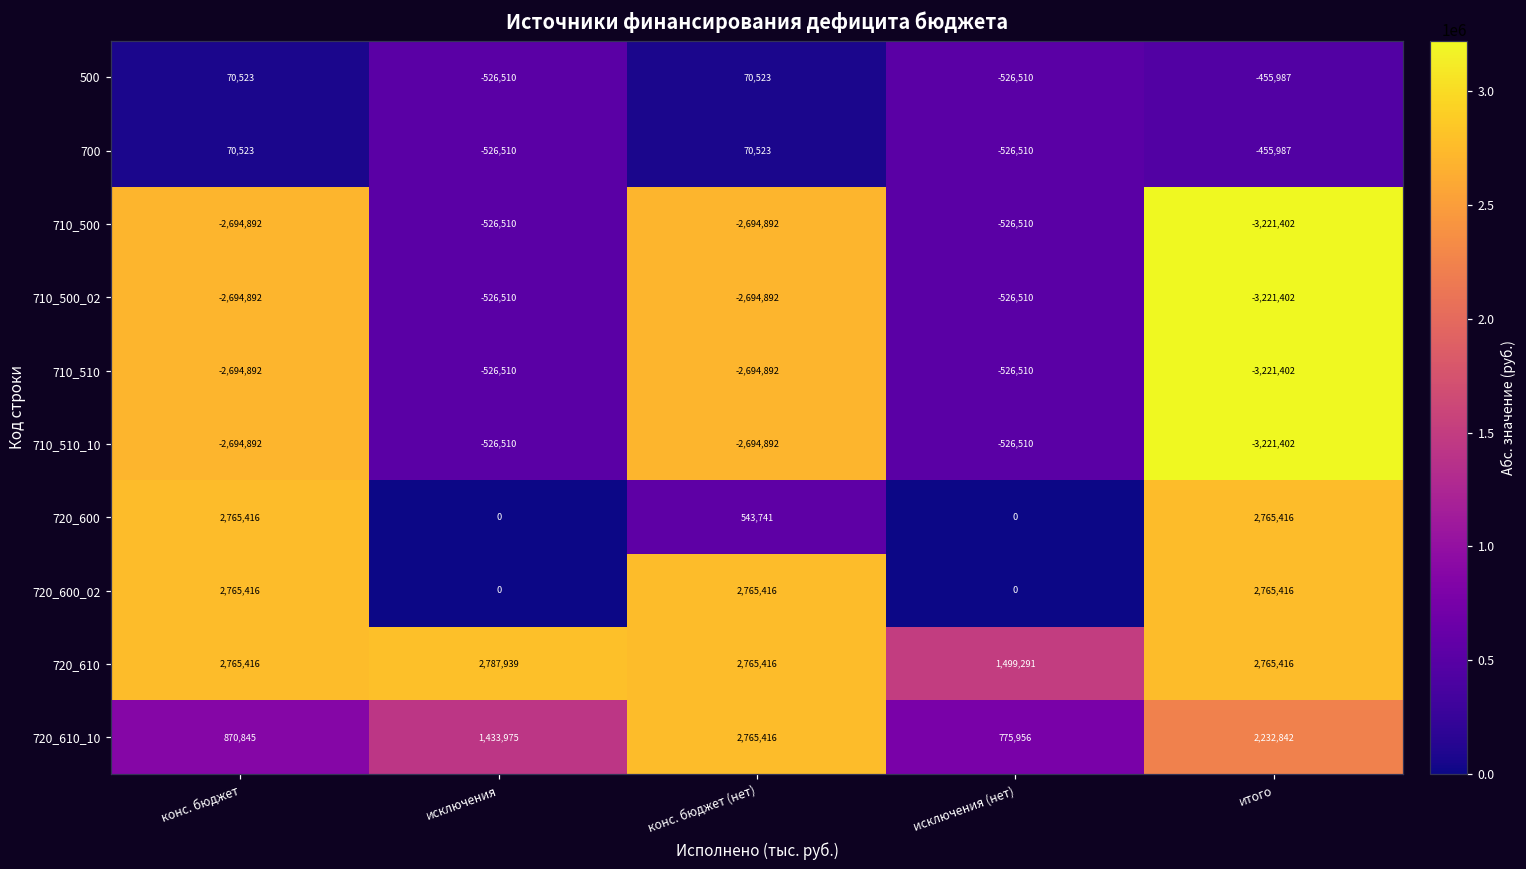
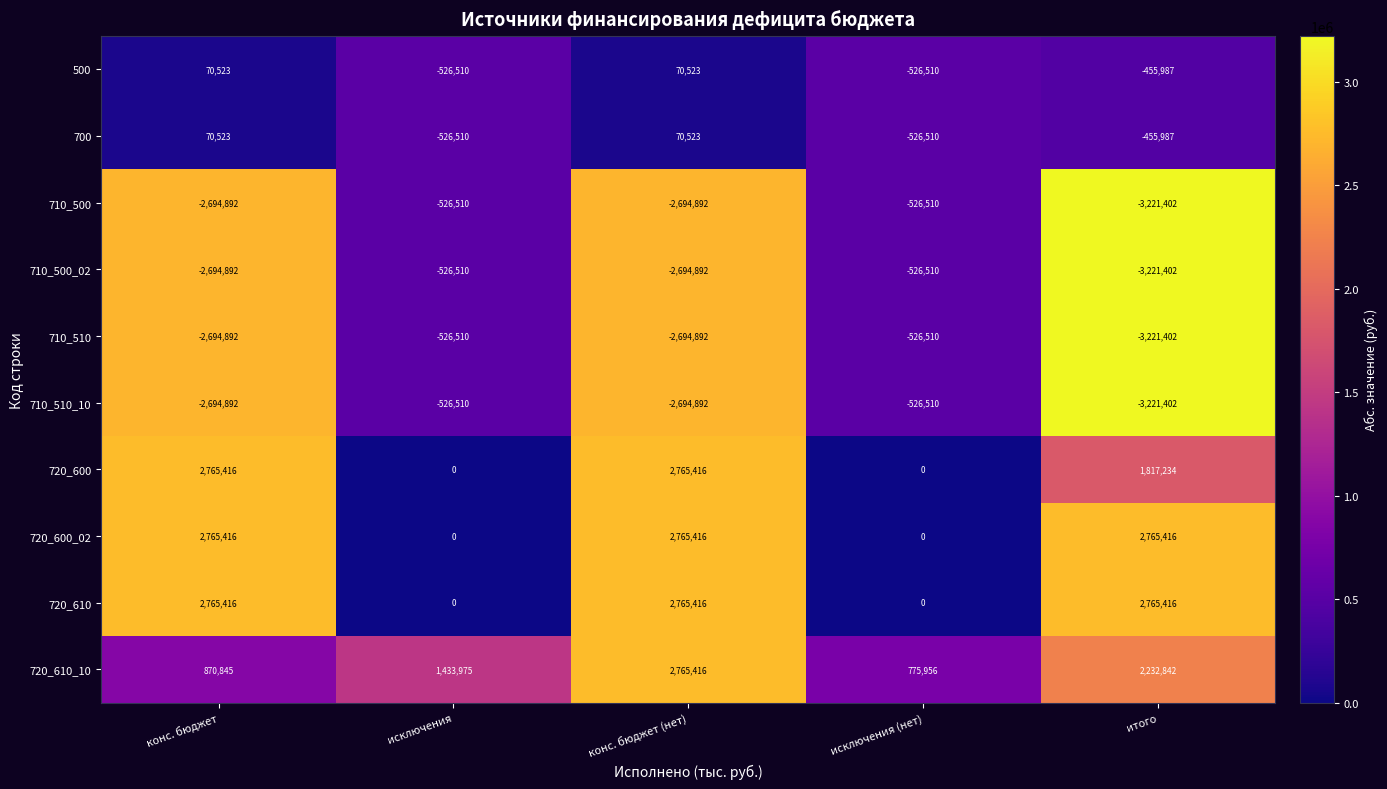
720_600, конс. бюджет (нет): 543,741 -> 2,765,416
720_600, итого: 2,765,416 -> 1,817,234
720_610, исключения: 2,787,939 -> 0
720_610, исключения (нет): 1,499,291 -> 0
